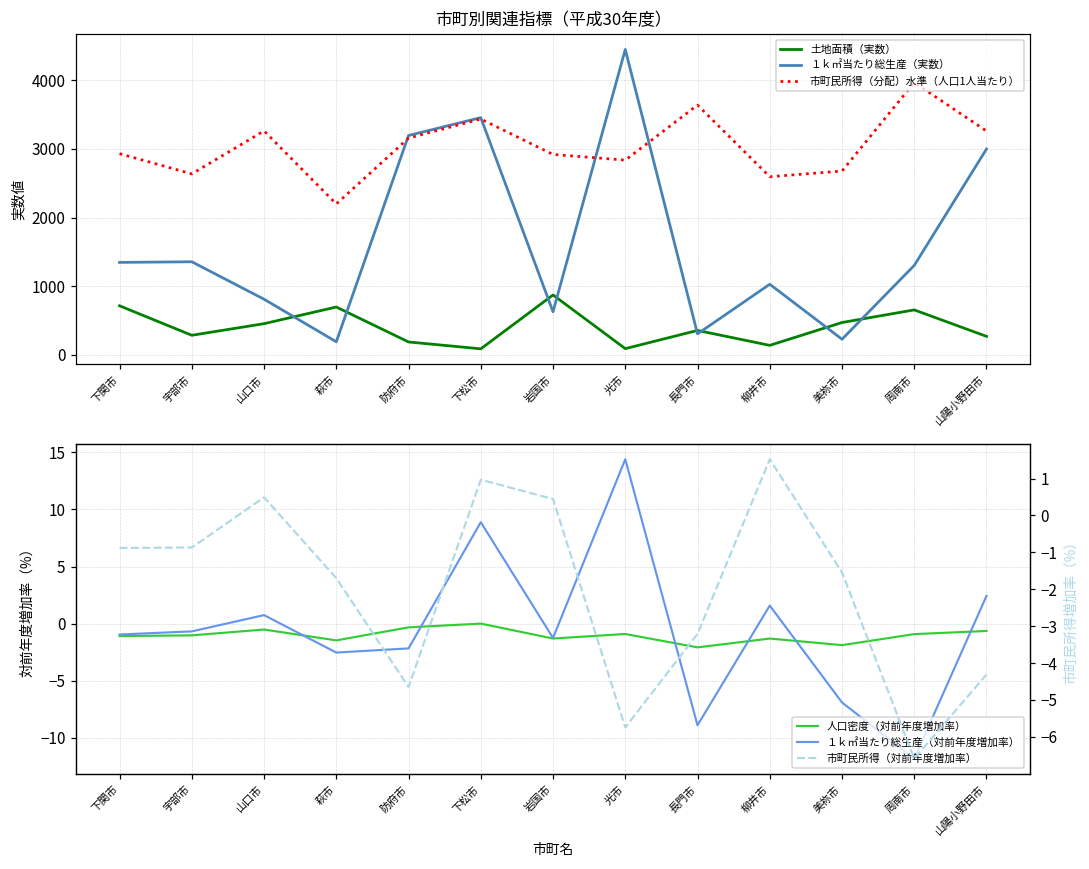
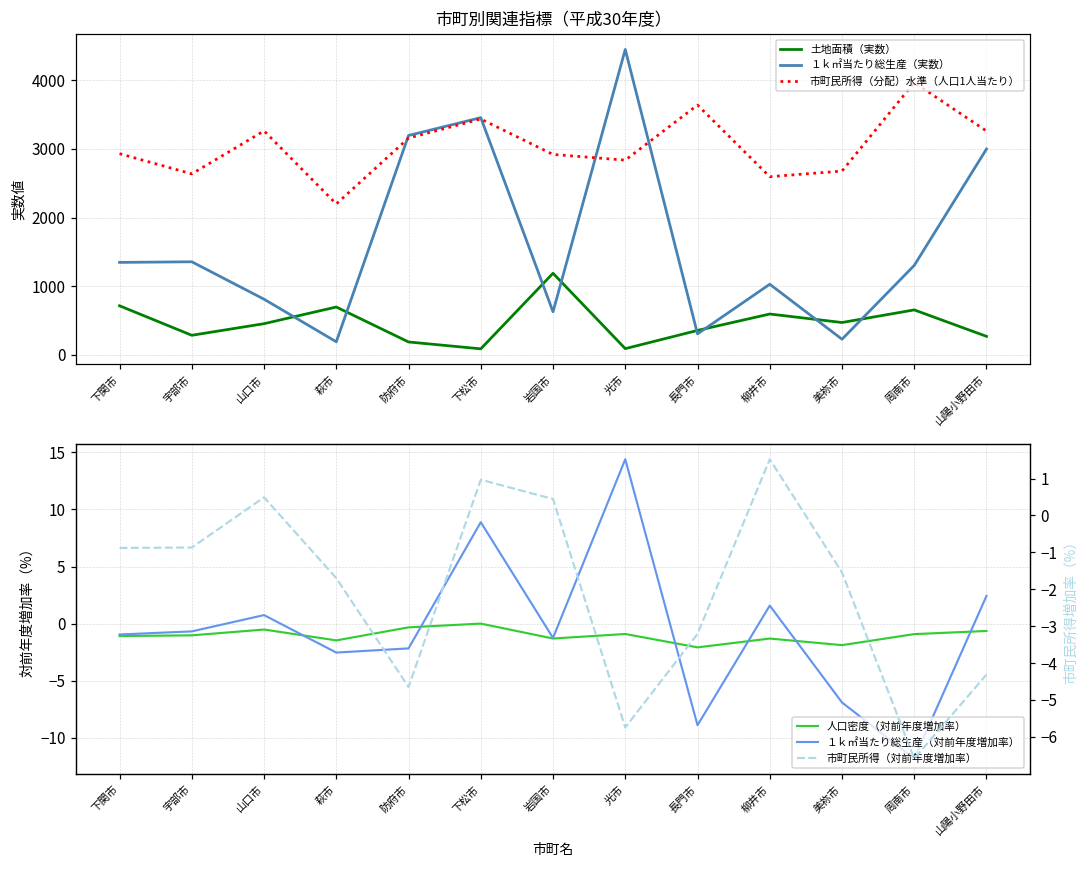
市町別関連指標（平成30年度）, 土地面積（実数）, 岩国市: 900 -> 1200
市町別関連指標（平成30年度）, 土地面積（実数）, 柳井市: 100 -> 600
